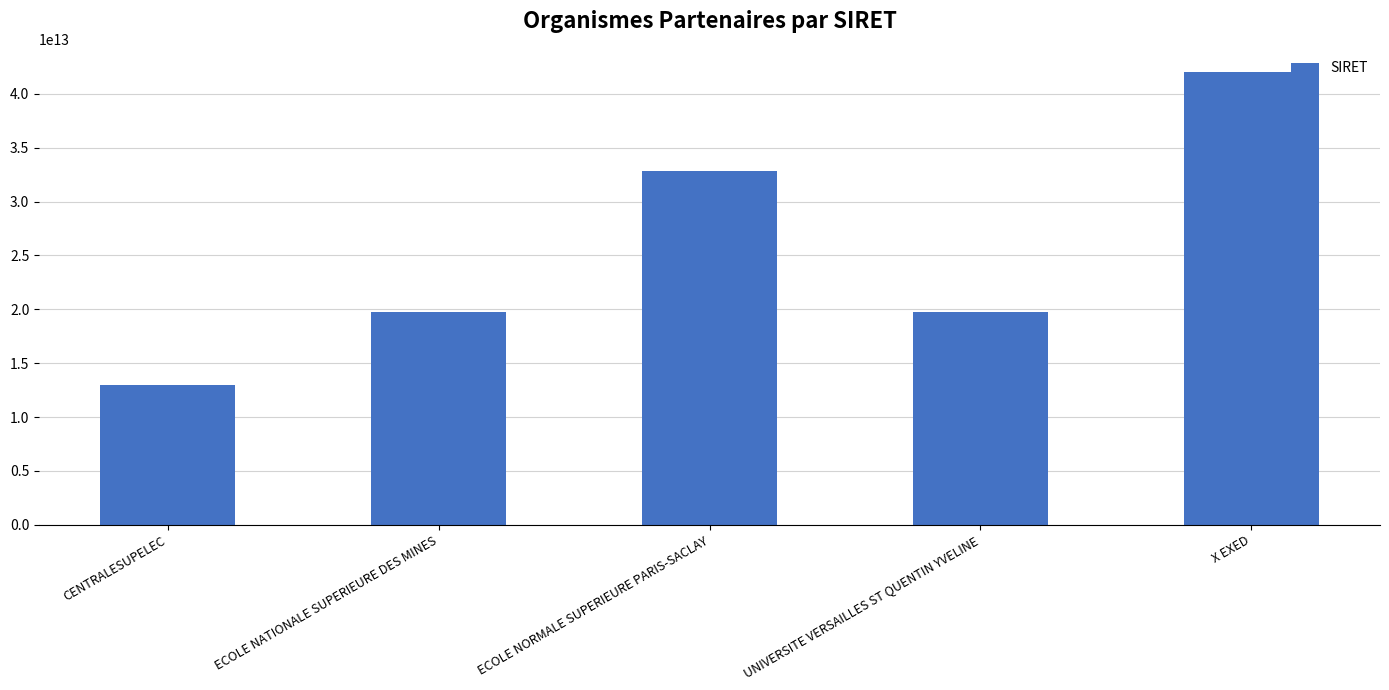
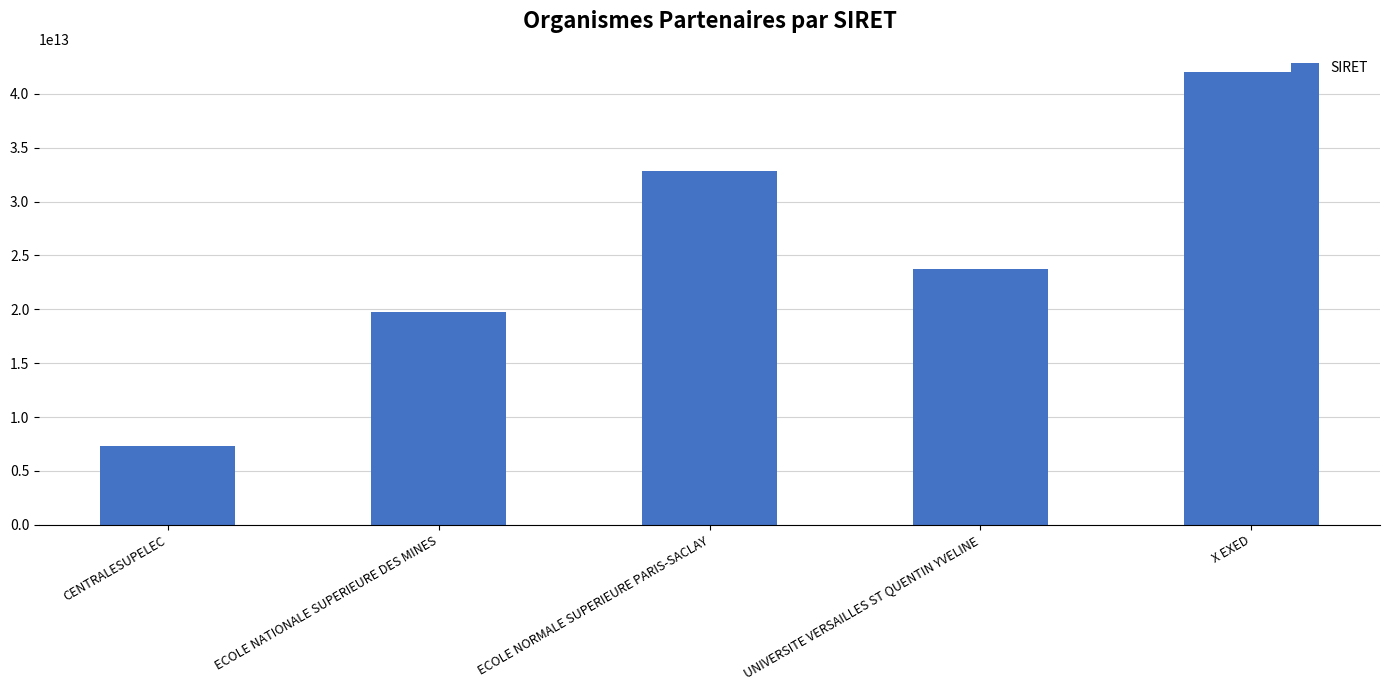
CENTRALESUPELEC: 13000000000000 -> 7400000000000
UNIVERSITE VERSAILLES ST QUENTIN YVELINE: 19800000000000 -> 23700000000000
